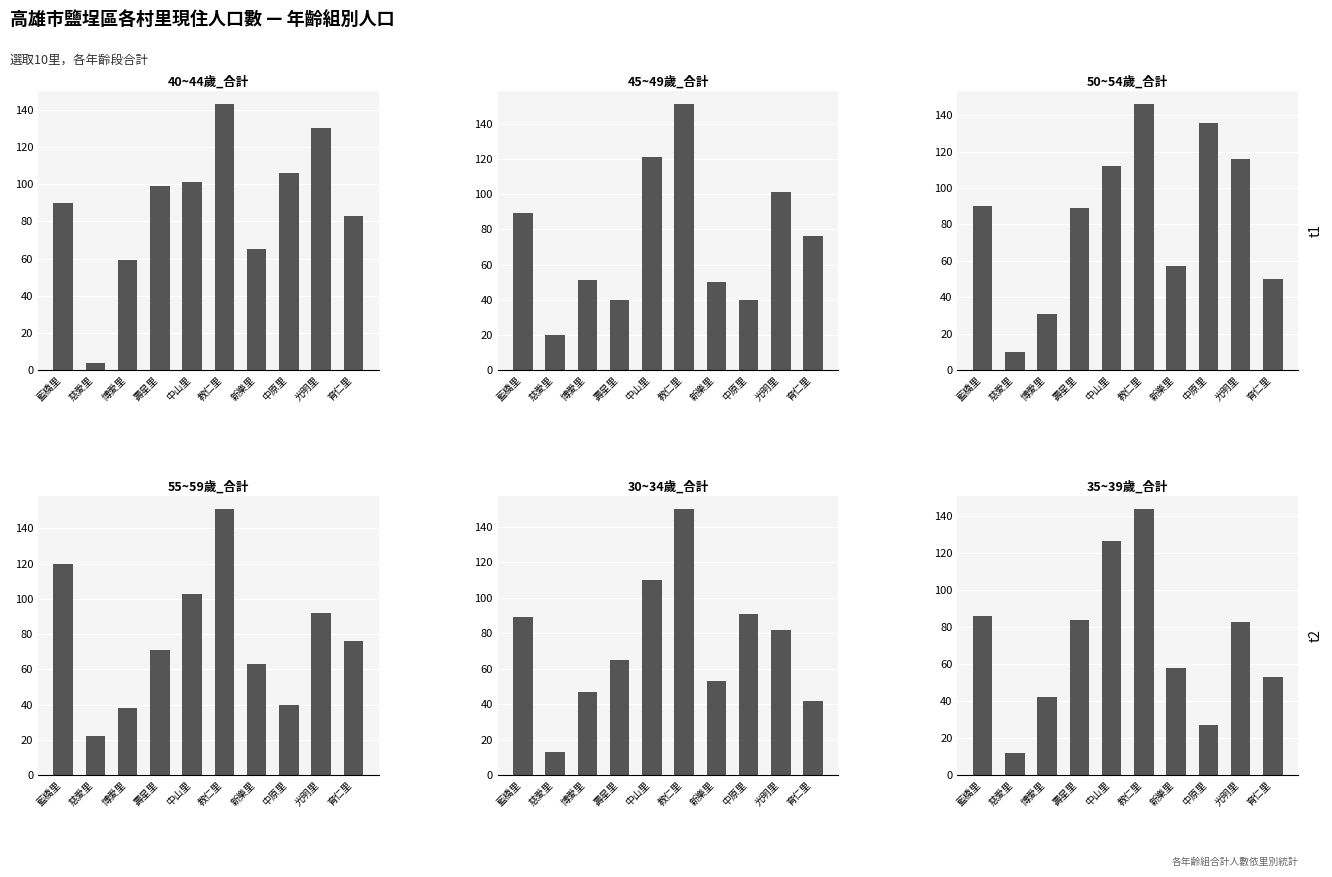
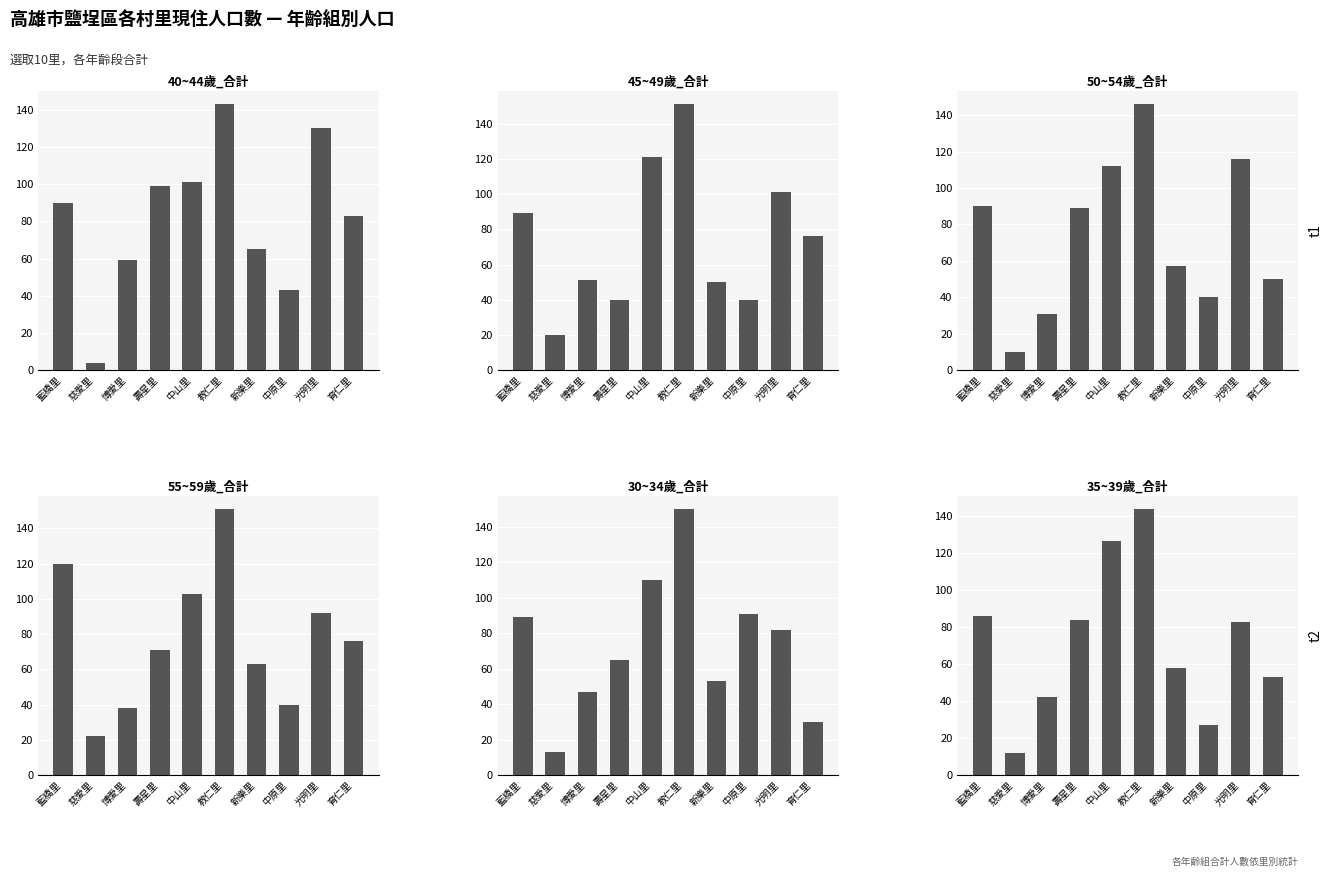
40~44歲_合計, 中原里: 106 -> 43
50~54歲_合計, 中原里: 136 -> 40
30~34歲_合計, 育仁里: 42 -> 30
